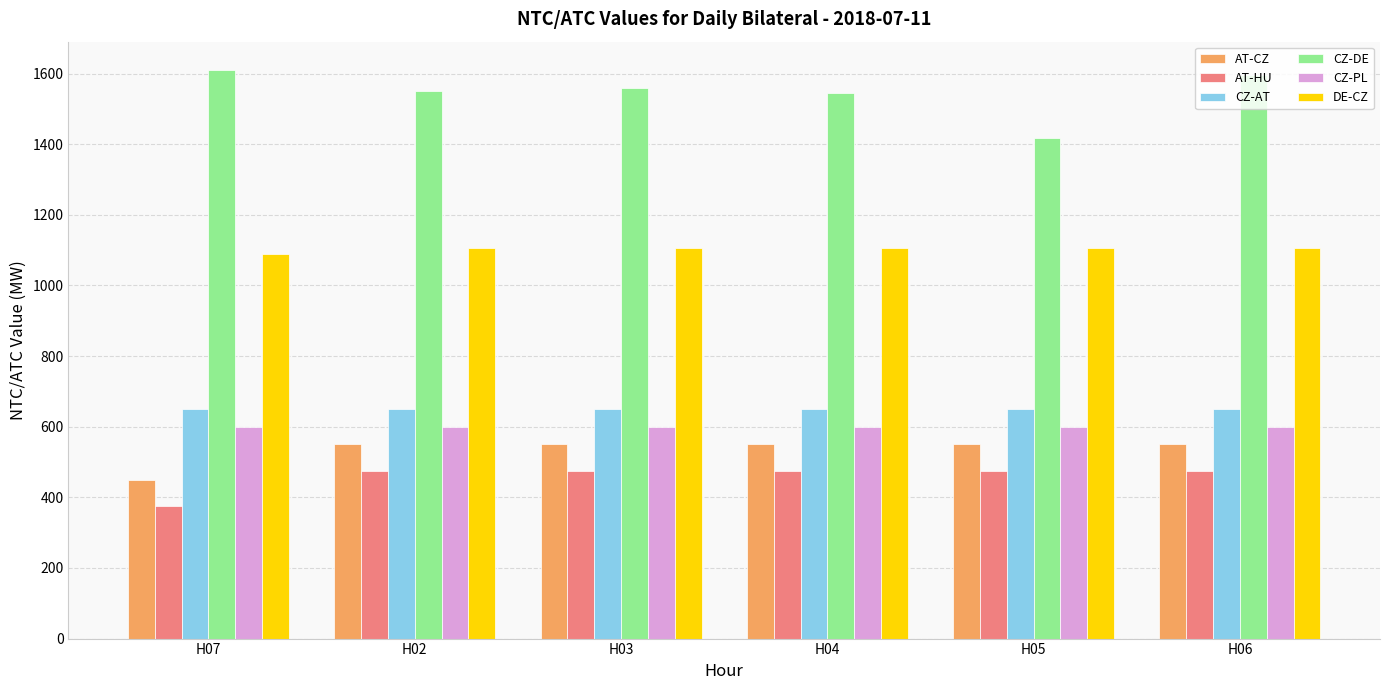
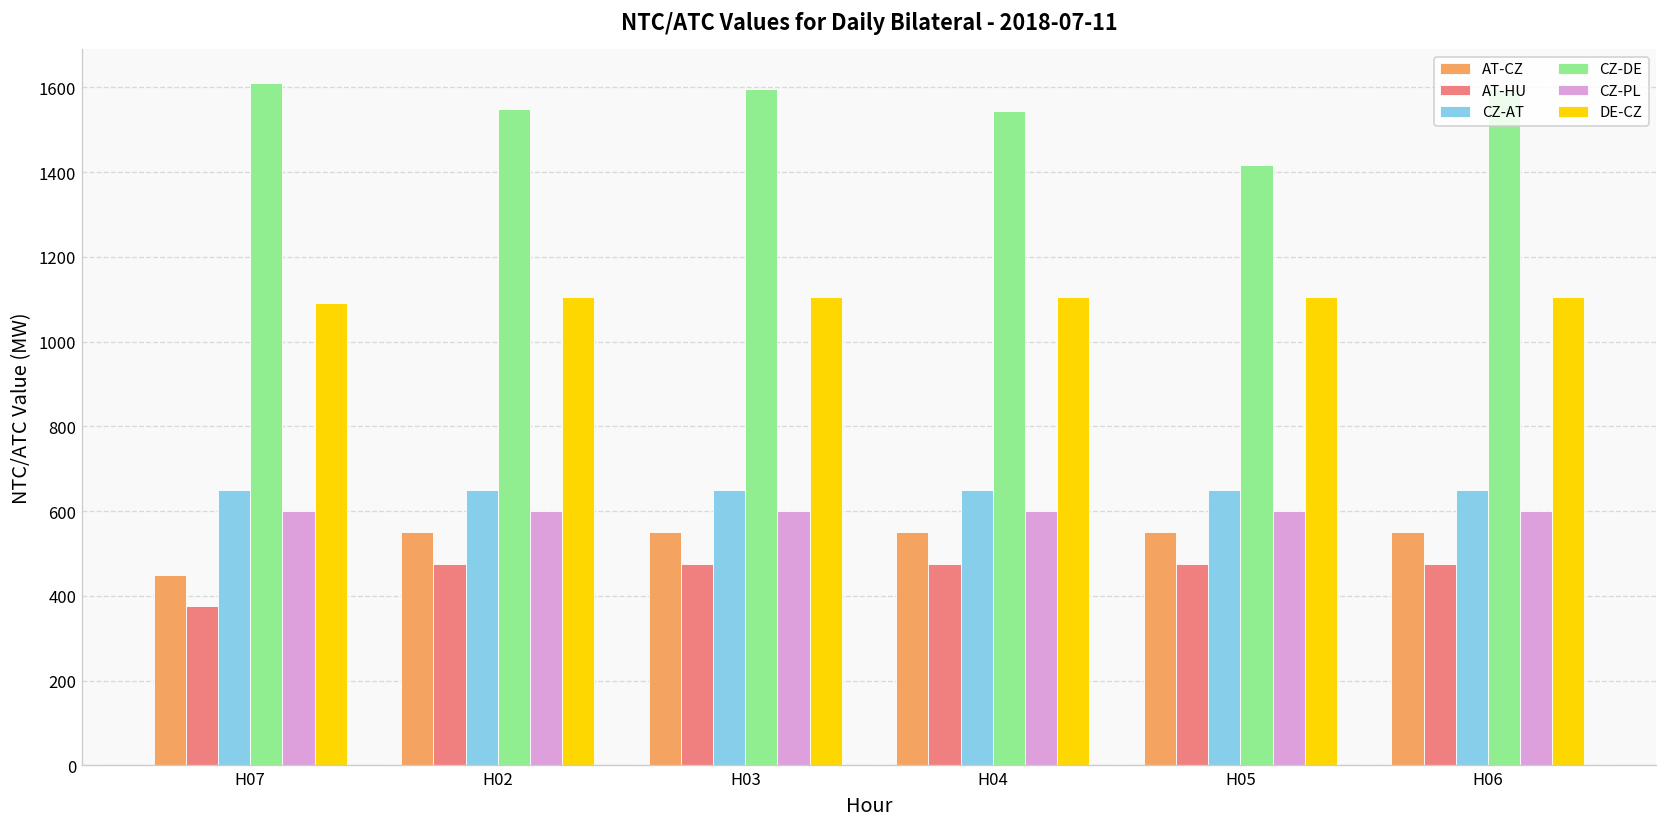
CZ-DE, H03: 1560 -> 1600
